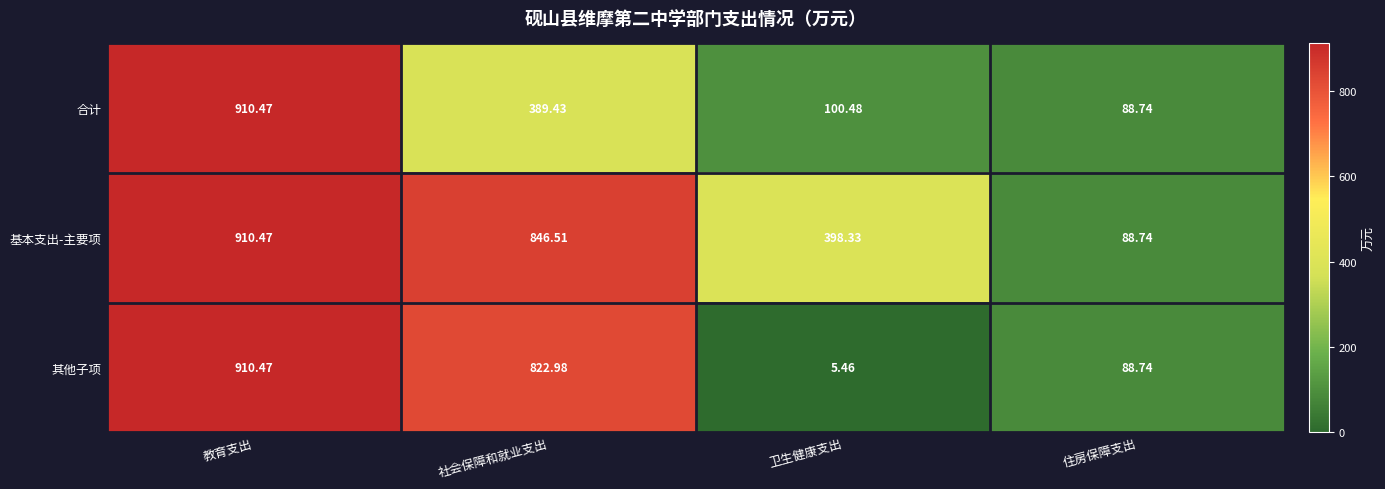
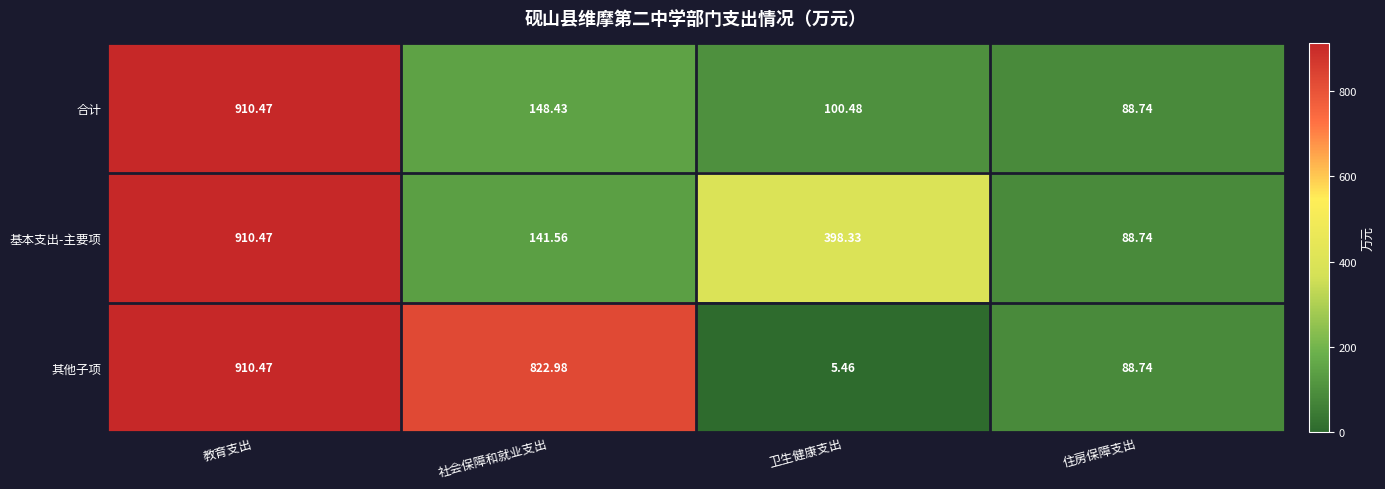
合计, 社会保障和就业支出: 389.43 -> 148.43
基本支出-主要项, 社会保障和就业支出: 846.51 -> 141.56
